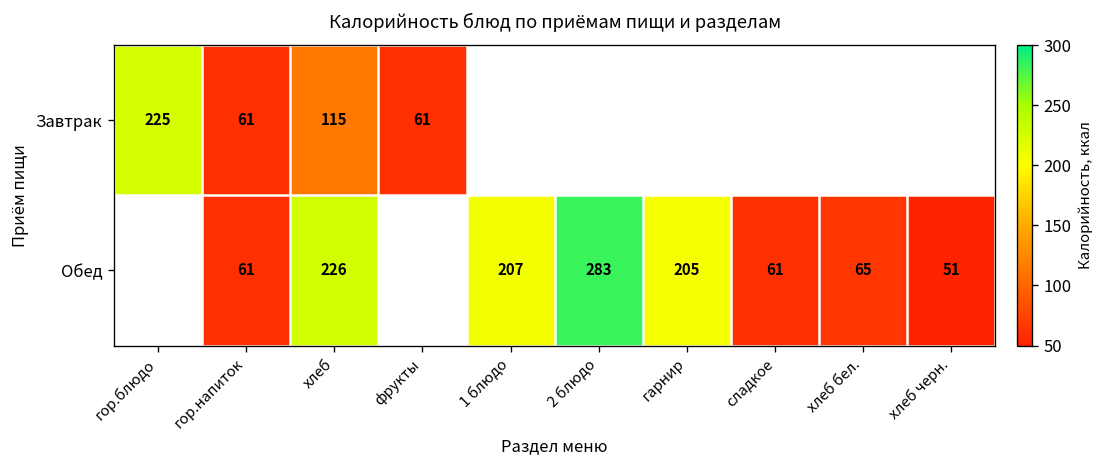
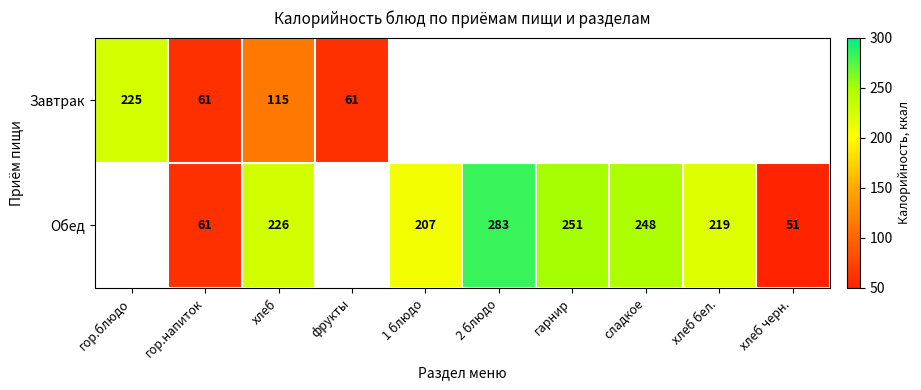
Обед, гарнир: 205 -> 251
Обед, сладкое: 61 -> 248
Обед, хлеб бел.: 65 -> 219
